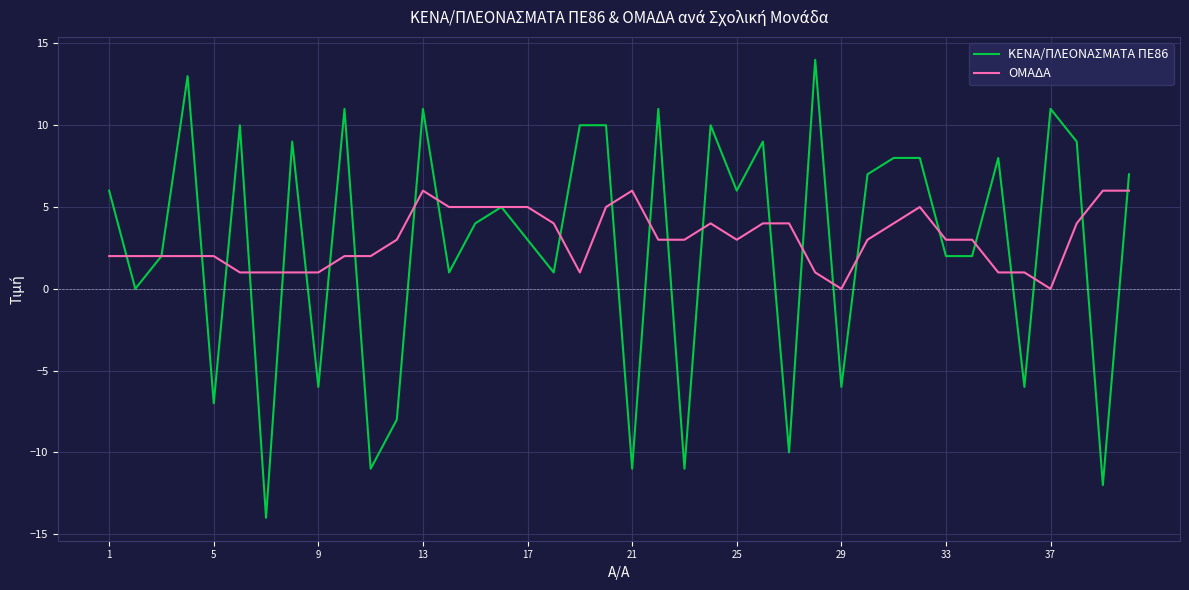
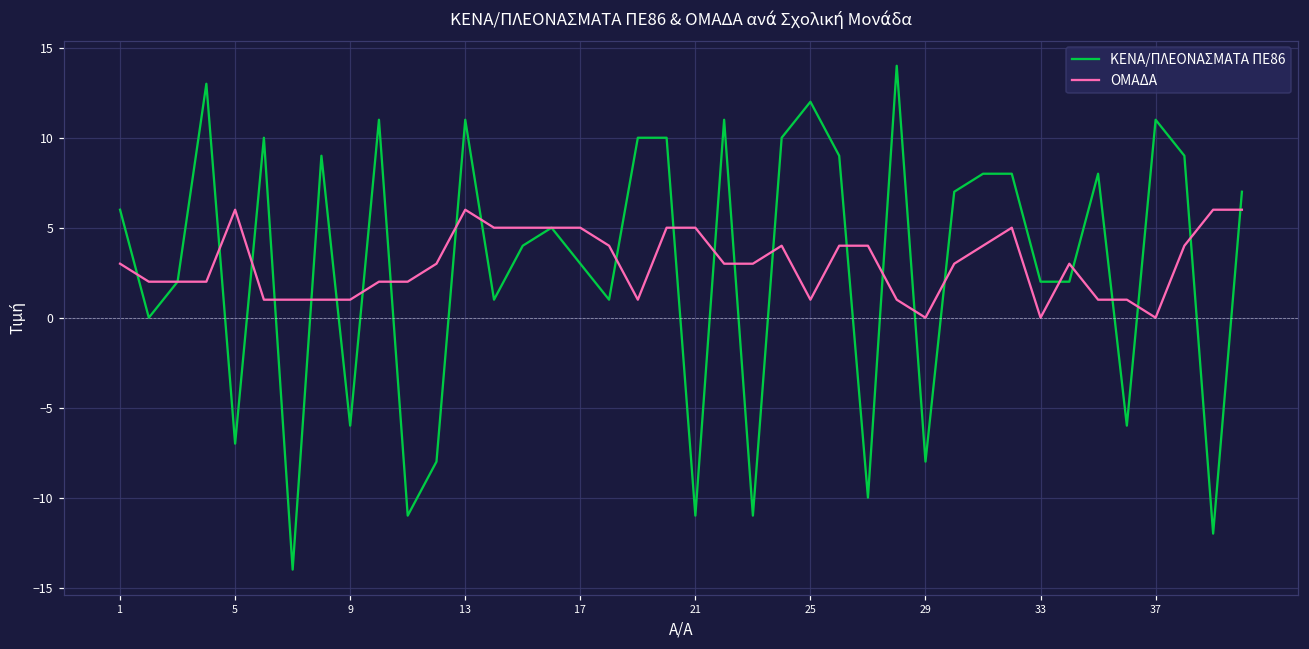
ΟΜΑΔΑ, 1: 2 -> 3
ΟΜΑΔΑ, 5: 2 -> 6
ΟΜΑΔΑ, 21: 6 -> 5
ΚΕΝΑ/ΠΛΕΟΝΑΣΜΑΤΑ ΠΕ86, 25: 6 -> 12
ΟΜΑΔΑ, 25: 3 -> 1
ΚΕΝΑ/ΠΛΕΟΝΑΣΜΑΤΑ ΠΕ86, 29: -6 -> -8
ΟΜΑΔΑ, 33: 3 -> 0
